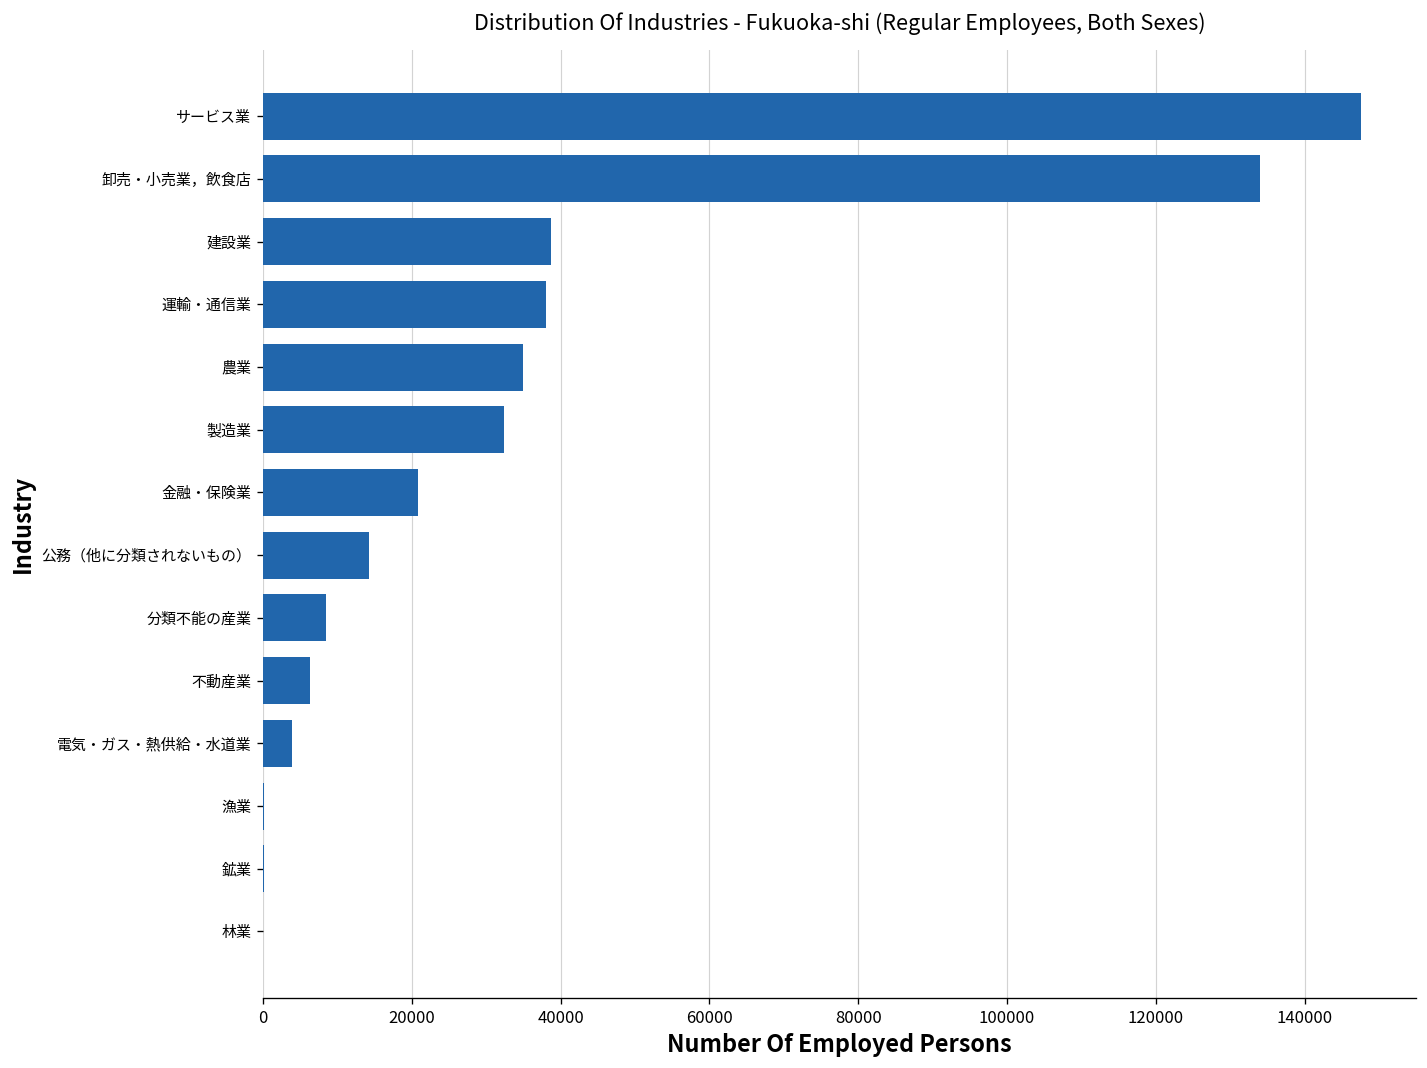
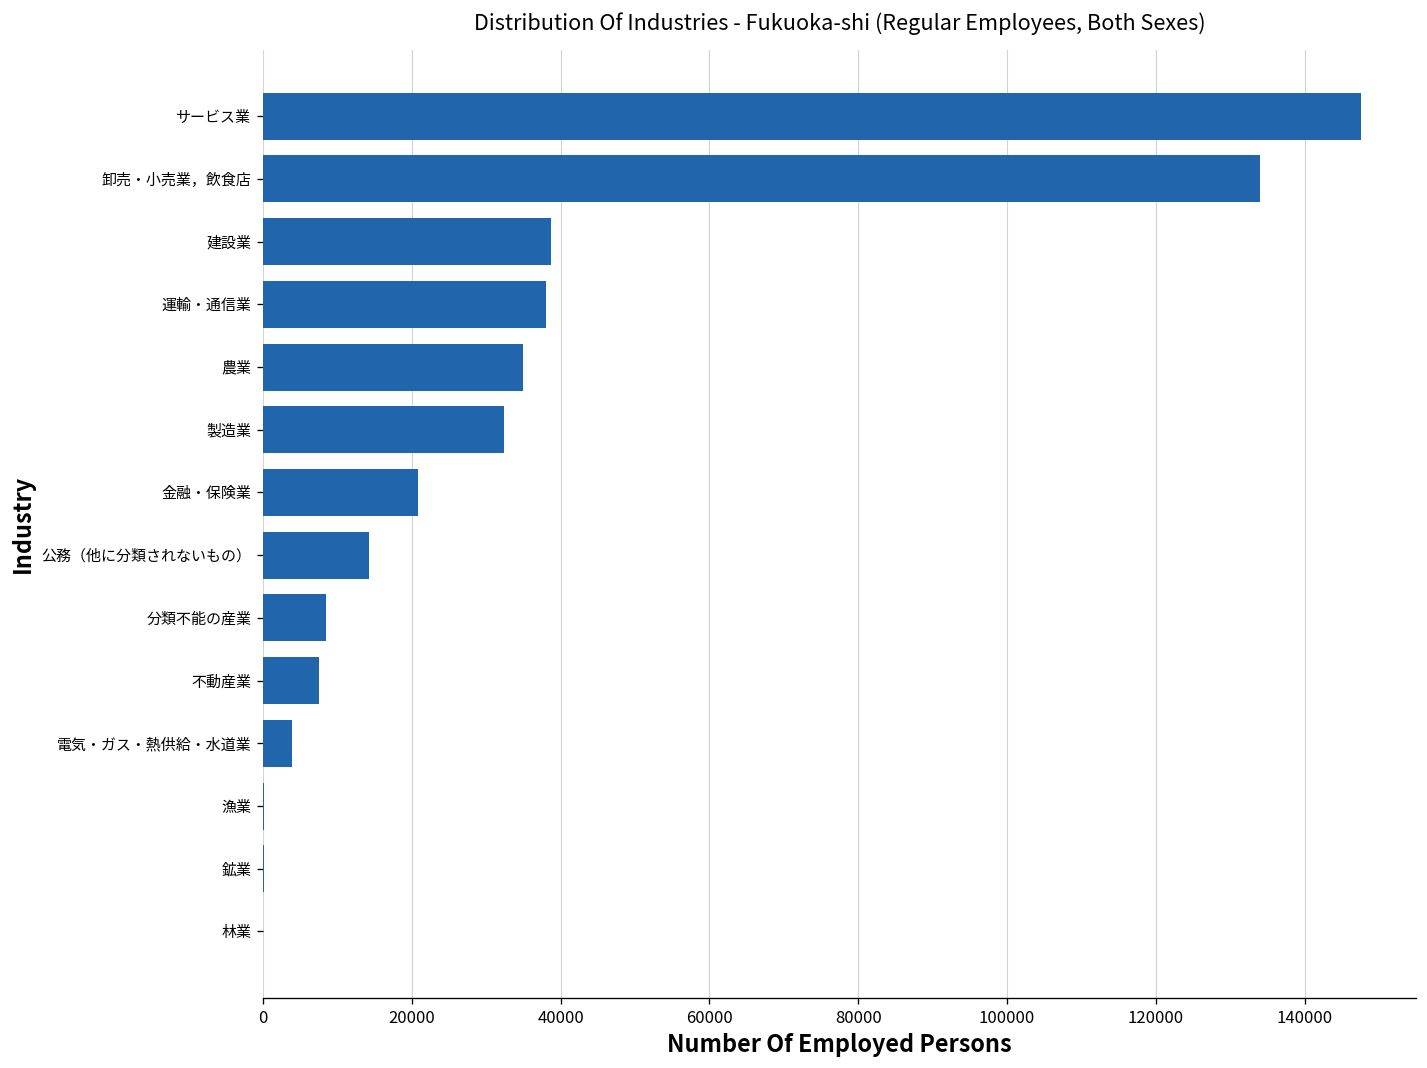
不動産業: 6000 -> 8000
